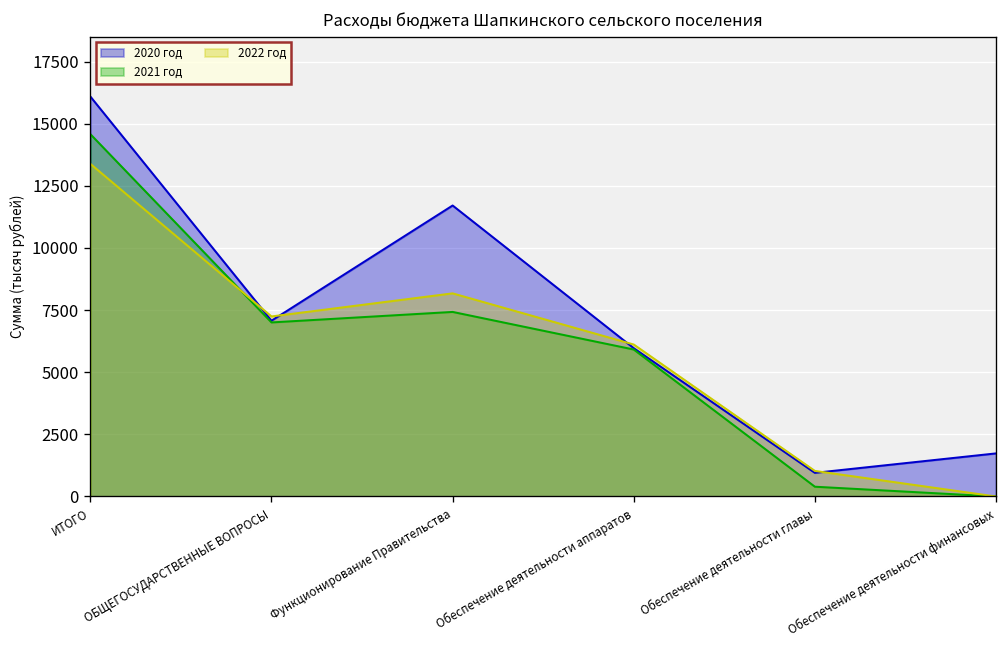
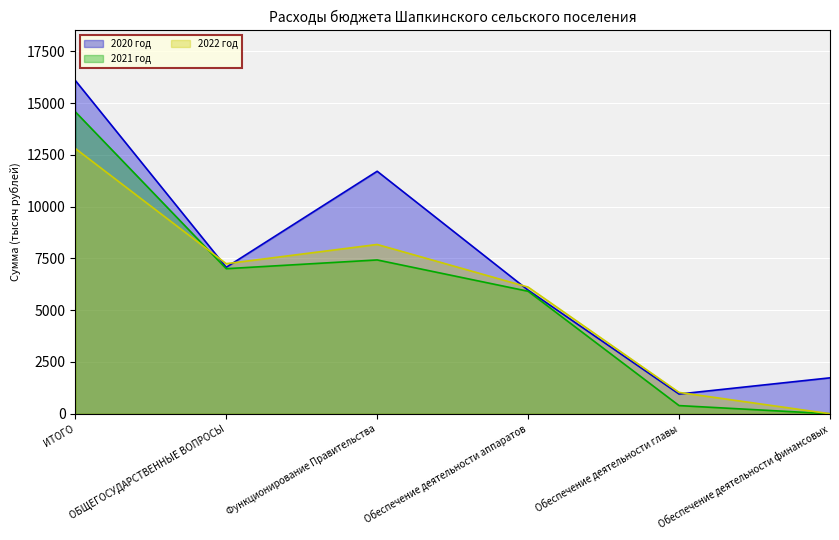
2022 год, ИТОГО: 13400 -> 12800
